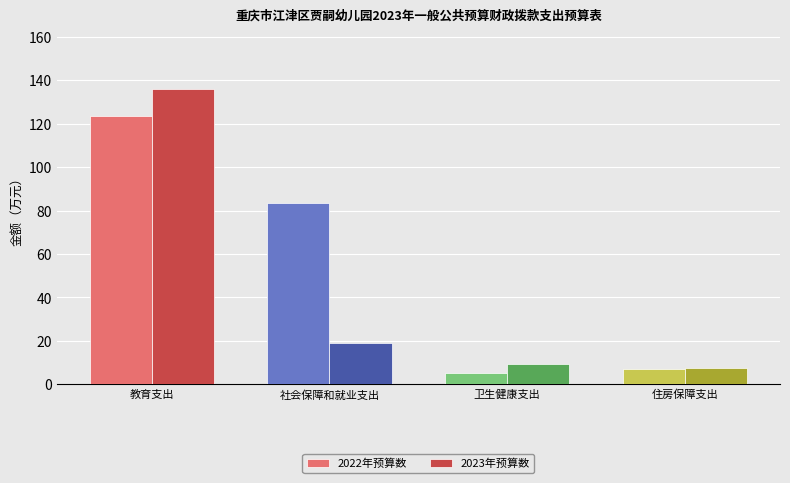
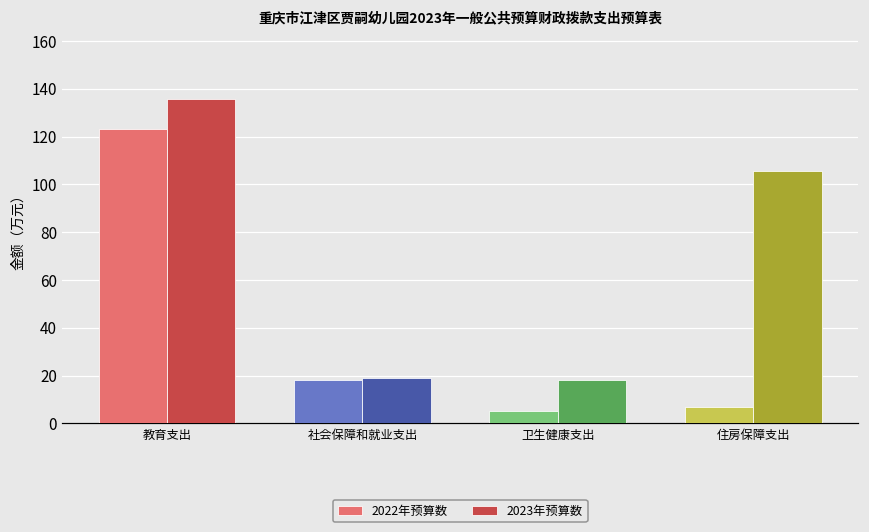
2022年预算数, 社会保障和就业支出: 84 -> 18
2023年预算数, 卫生健康支出: 9 -> 18
2023年预算数, 住房保障支出: 7 -> 106
